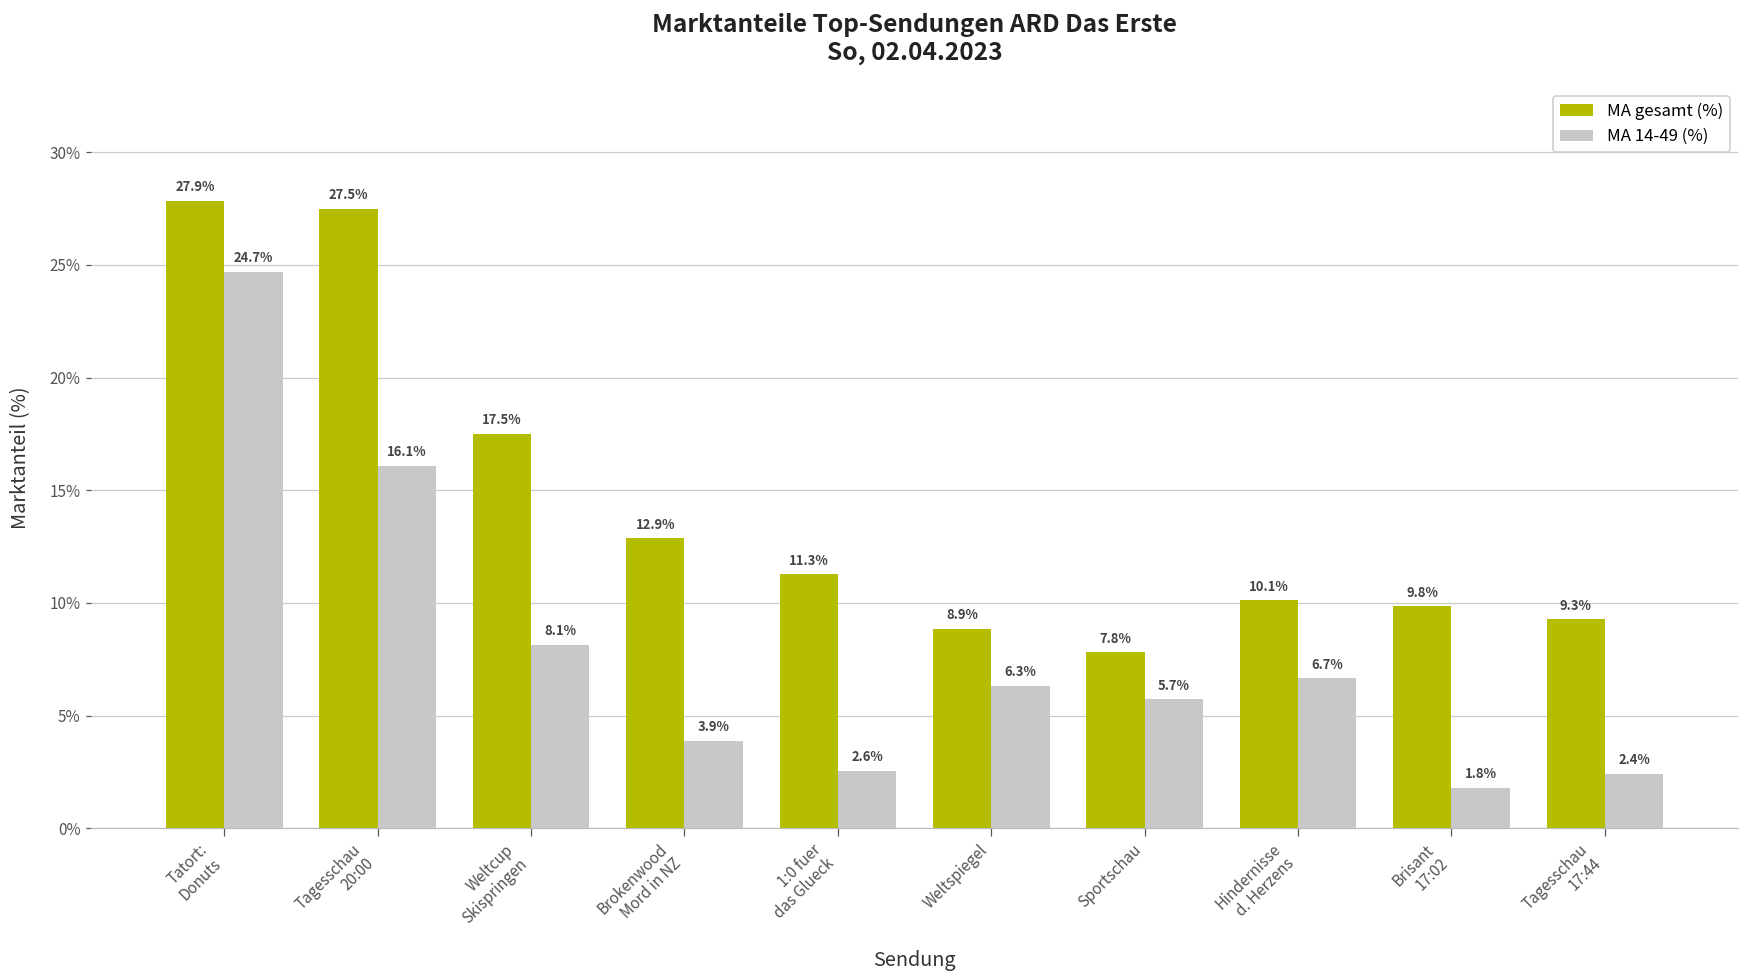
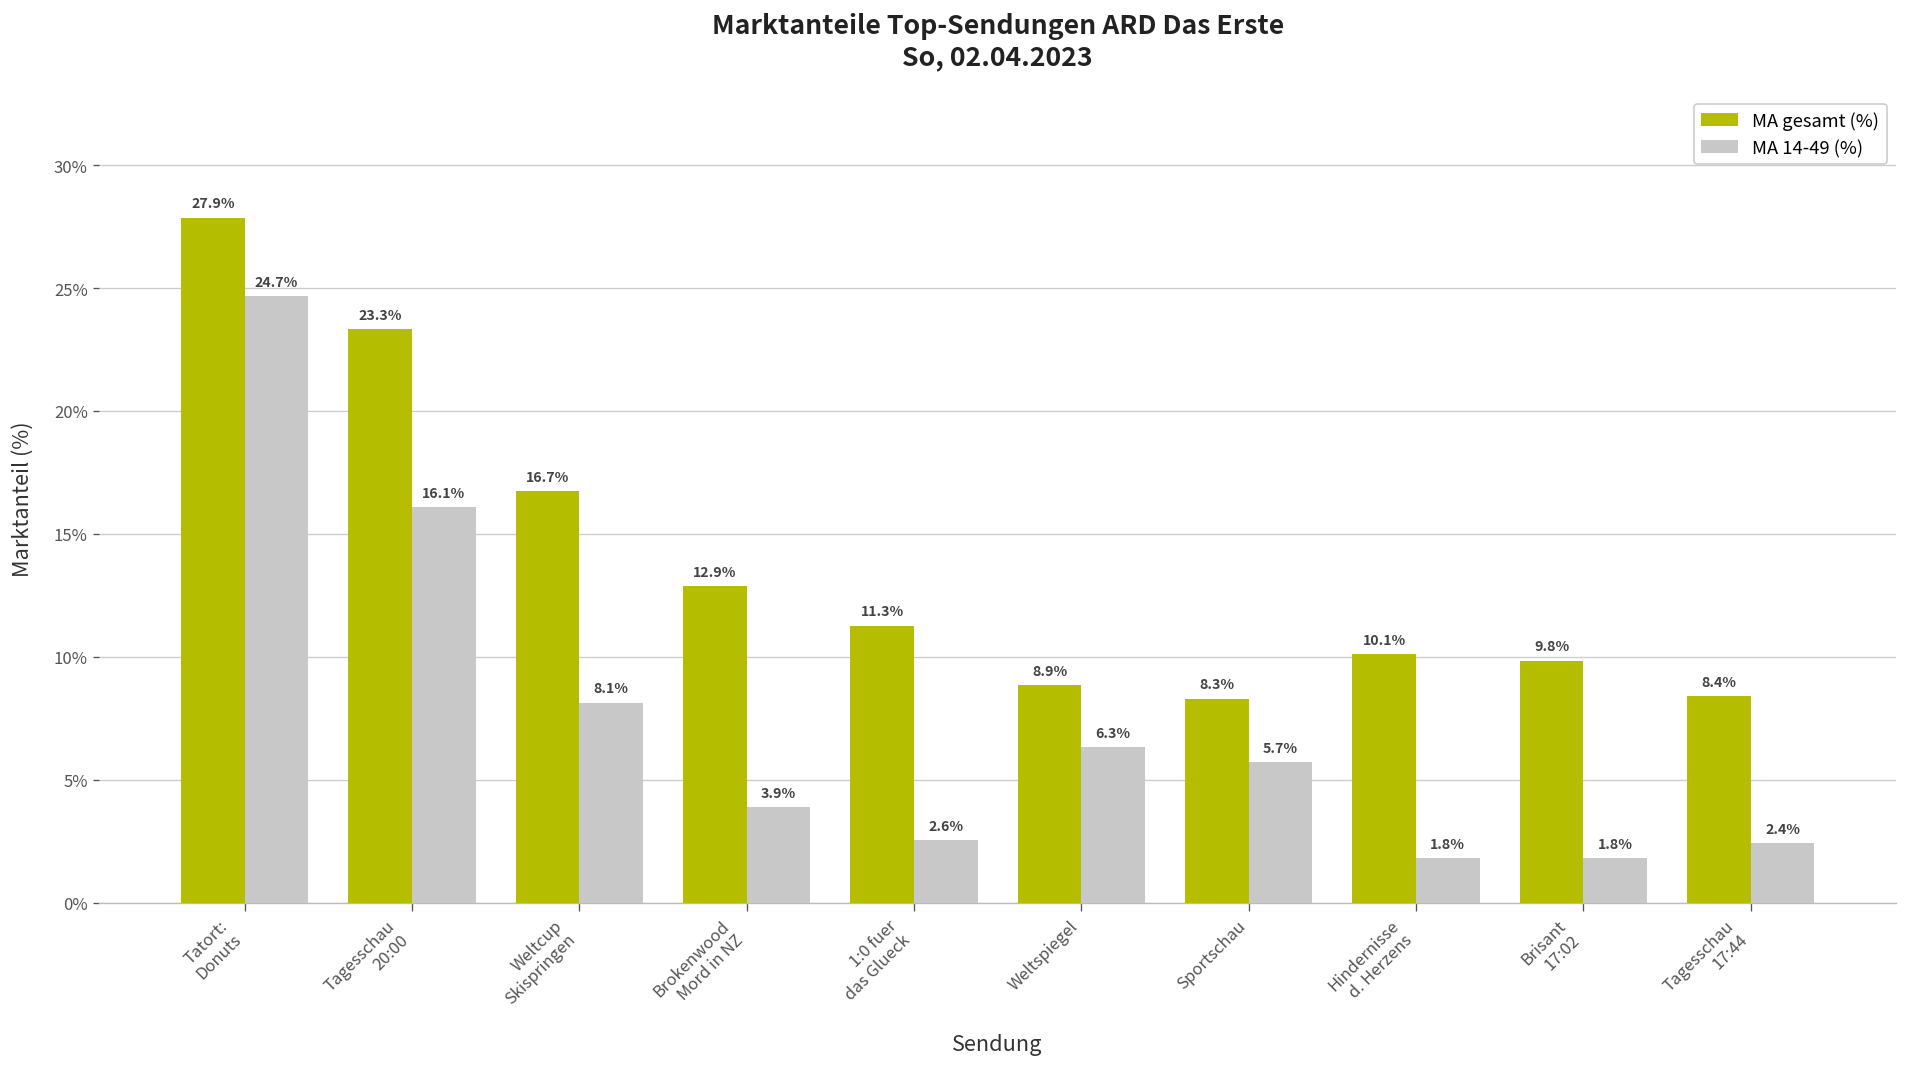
MA gesamt (%), Tagesschau 20:00: 27.5% -> 23.3%
MA gesamt (%), Weltcup Skispringen: 17.5% -> 16.7%
MA gesamt (%), Sportschau: 7.8% -> 8.3%
MA 14-49 (%), Hindernisse d. Herzens: 6.7% -> 1.8%
MA gesamt (%), Tagesschau 17:44: 9.3% -> 8.4%
